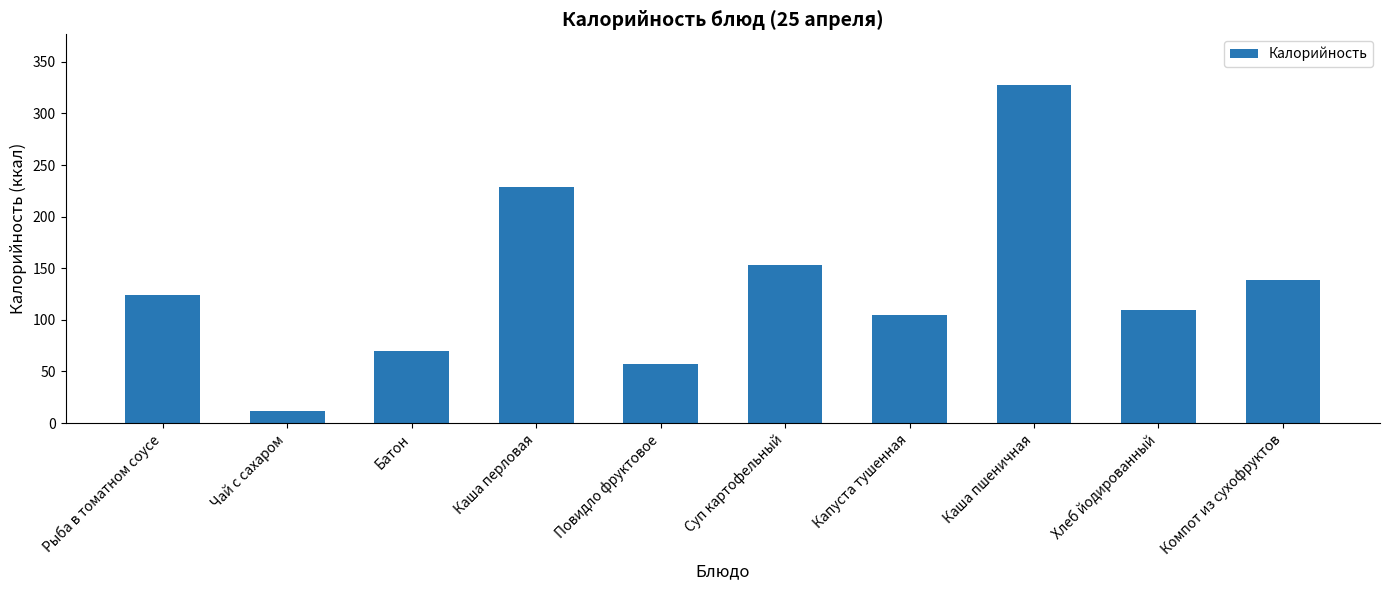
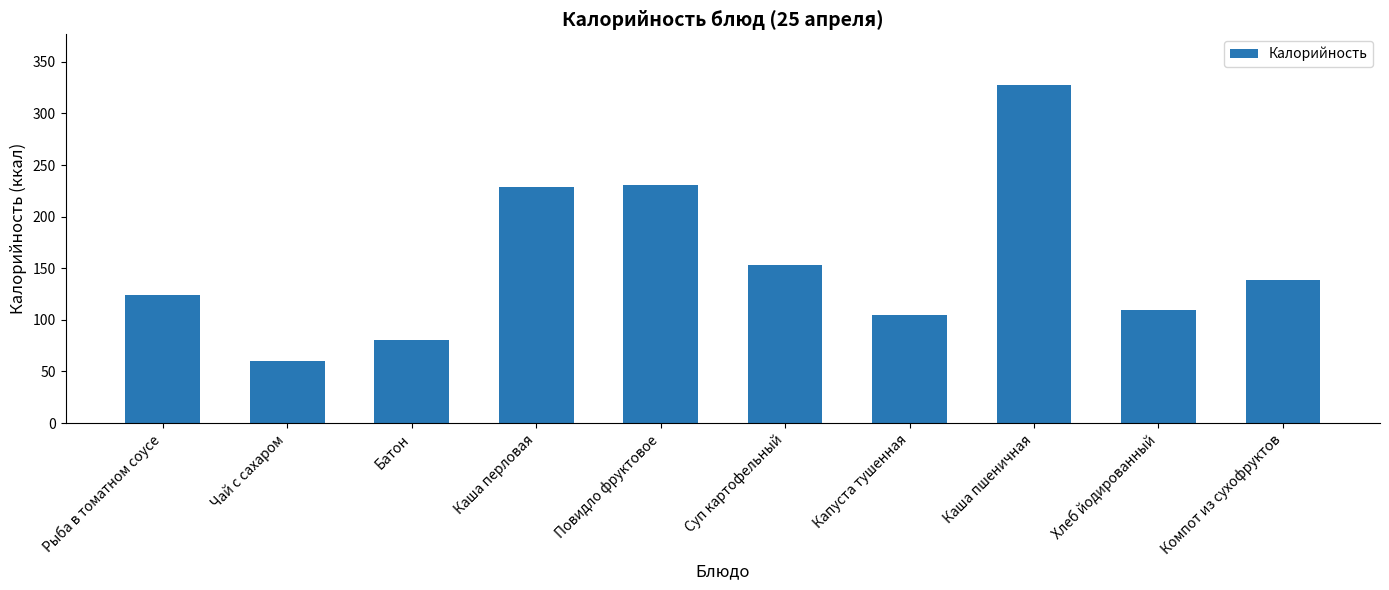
Чай с сахаром: 12 -> 60
Батон: 70 -> 81
Повидло фруктовое: 57 -> 231
